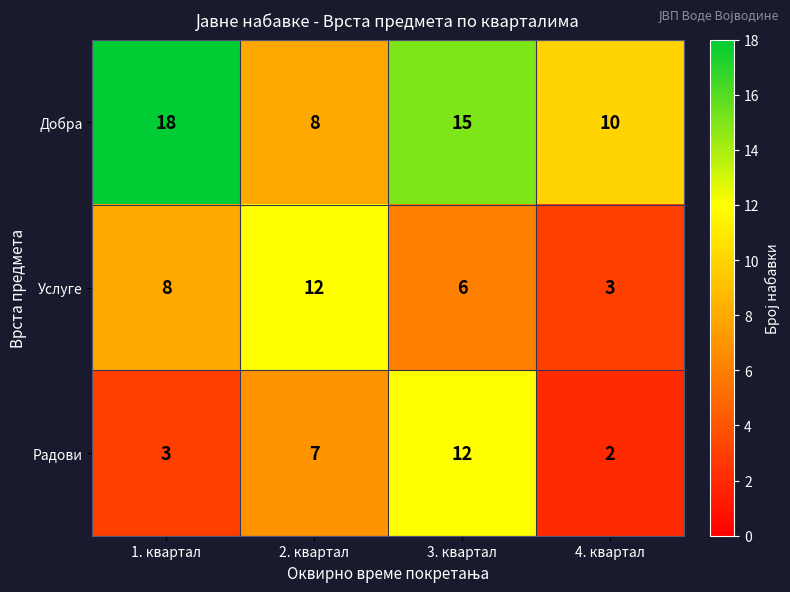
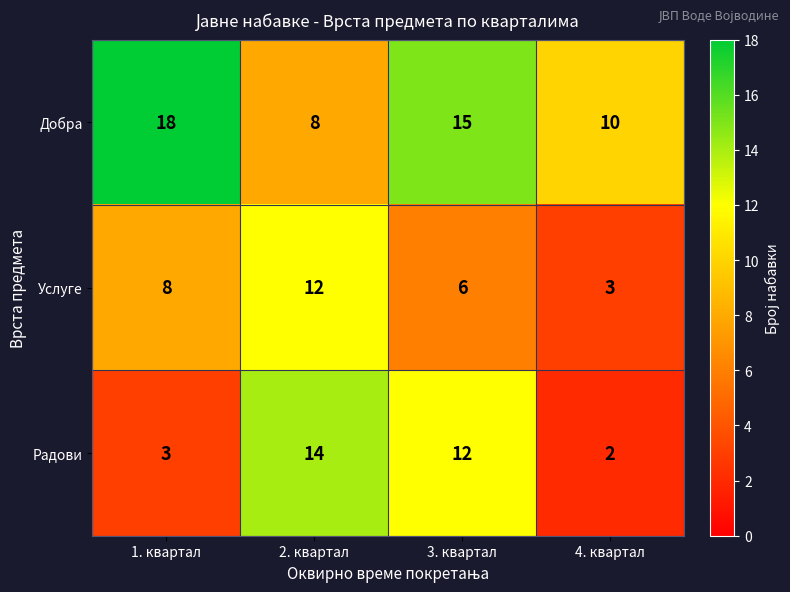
Радови, 2. квартал: 7 -> 14
